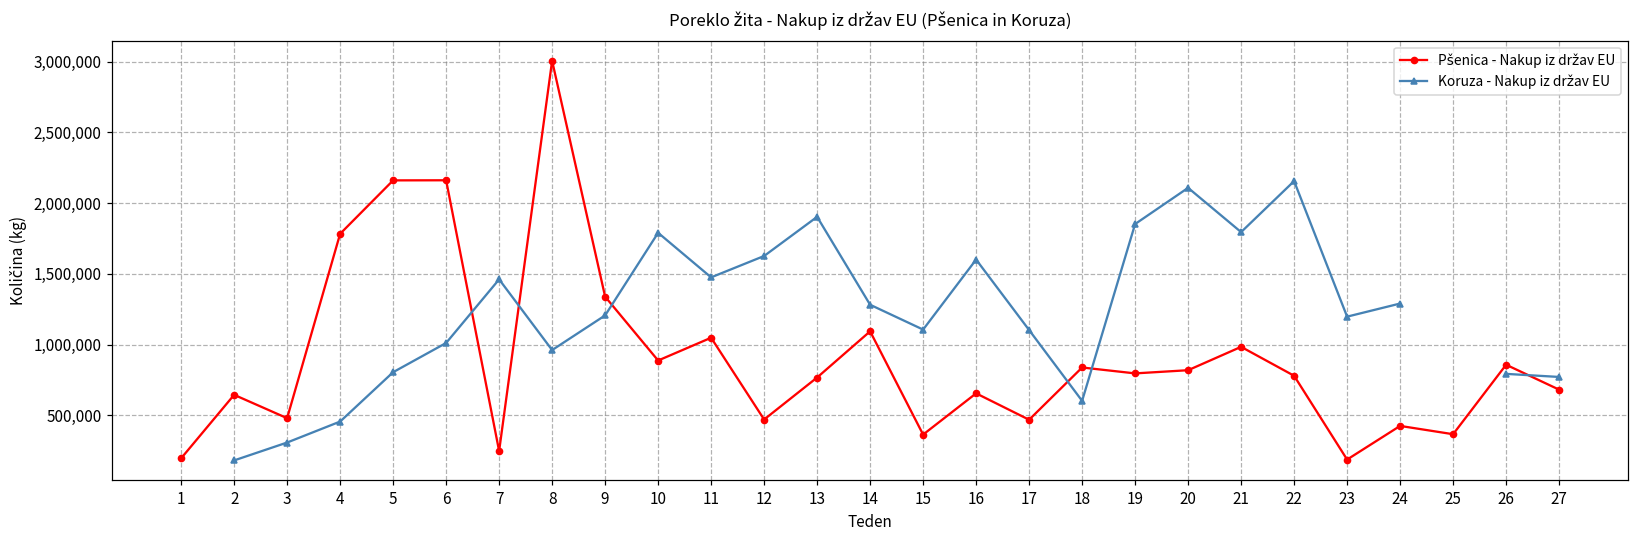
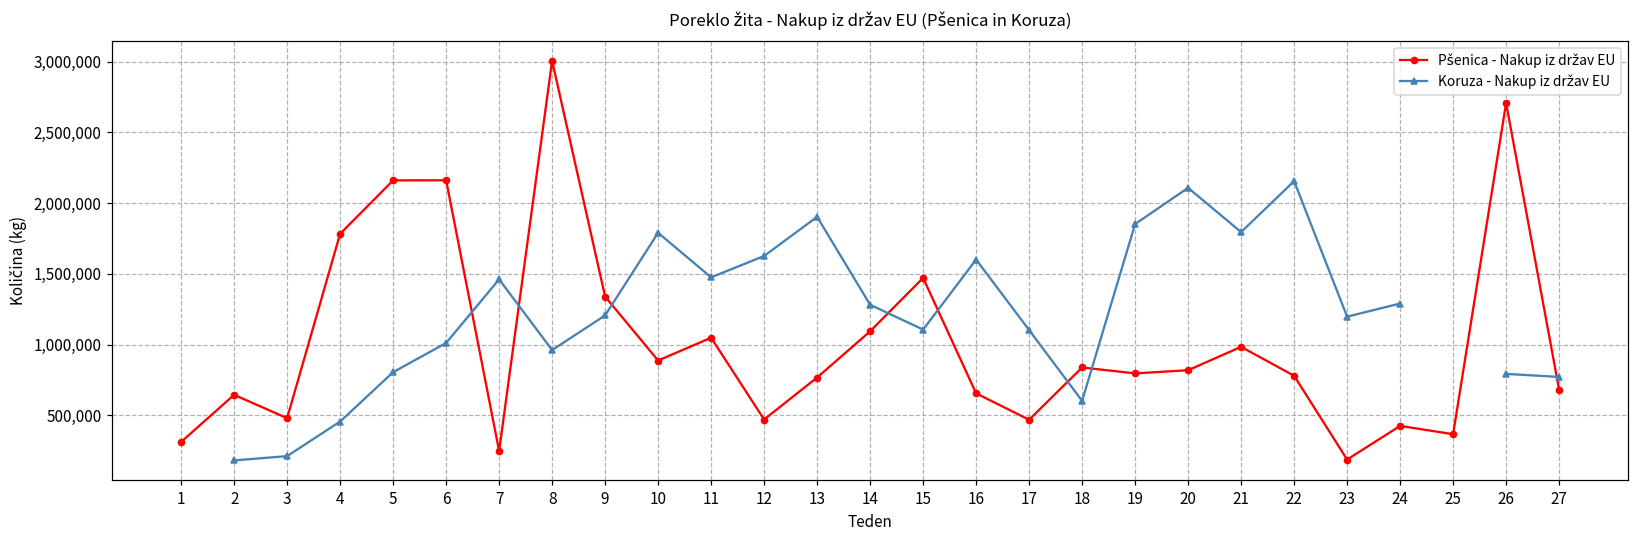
Pšenica - Nakup iz držav EU, 1: 200,000 -> 310,000
Koruza - Nakup iz držav EU, 3: 310,000 -> 210,000
Pšenica - Nakup iz držav EU, 15: 360,000 -> 1,470,000
Pšenica - Nakup iz držav EU, 26: 860,000 -> 2,710,000
